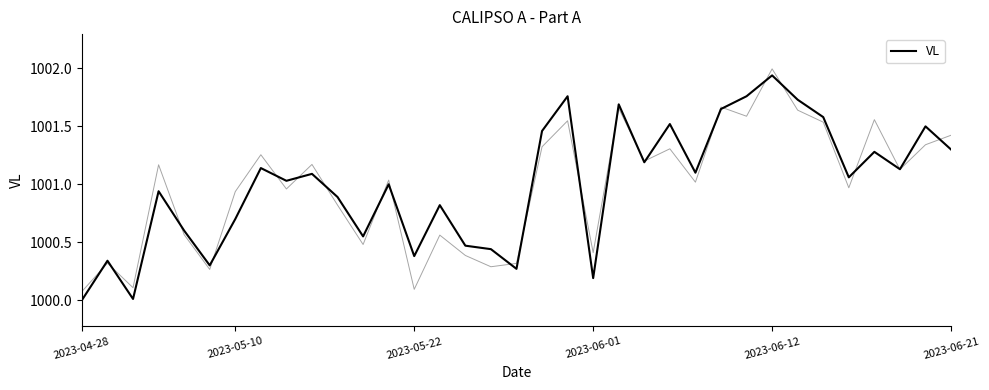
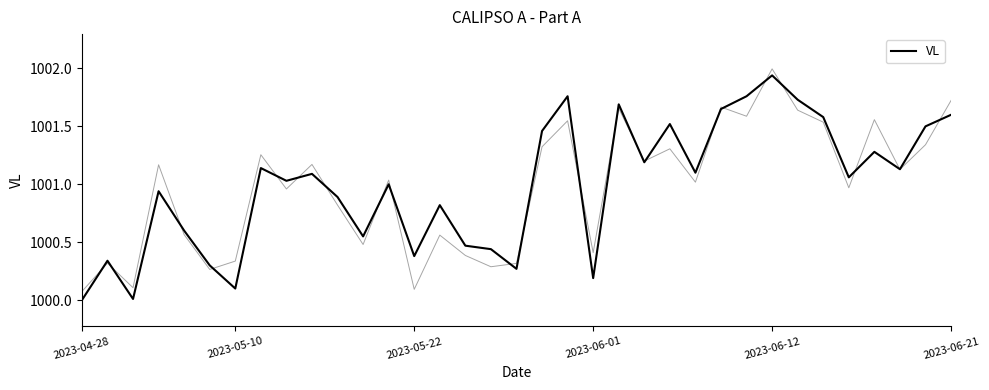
VL, 2023-05-10: 1000.7 -> 1000.1
VL, 2023-06-21: 1001.3 -> 1001.6
